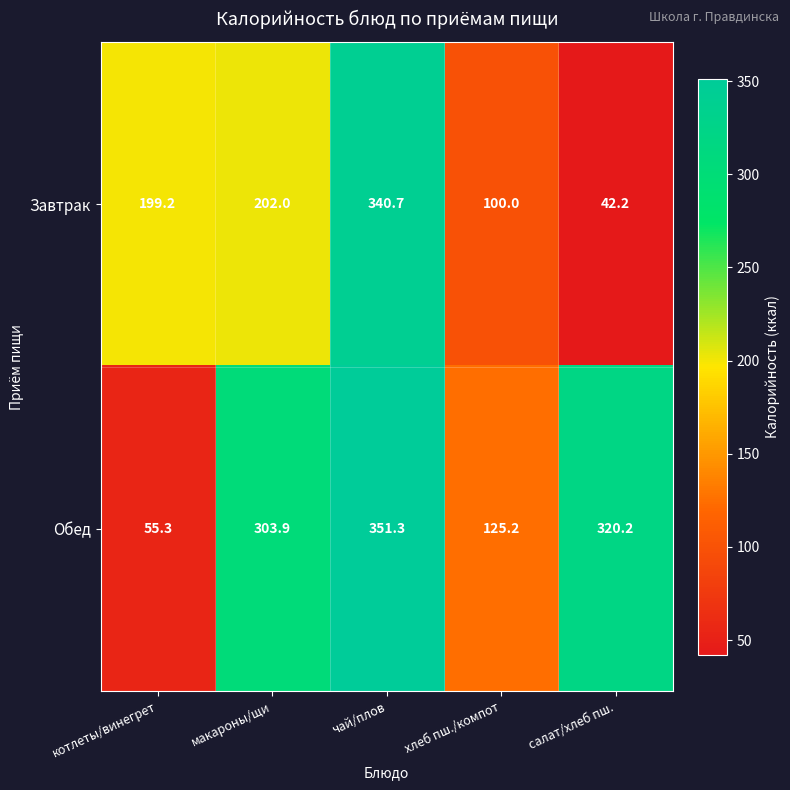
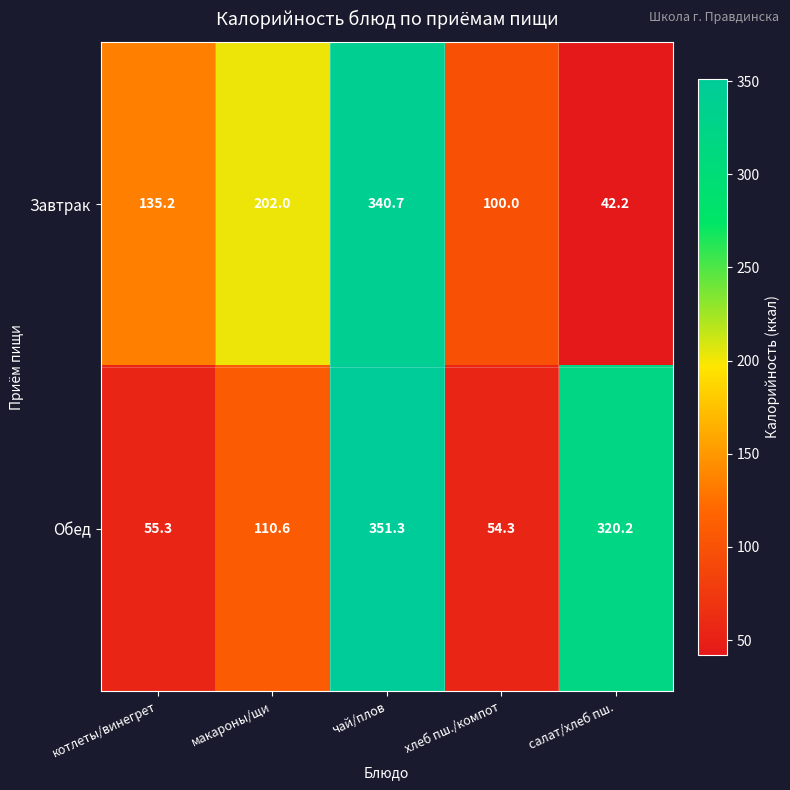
Завтрак, котлеты/винегрет: 199.2 -> 135.2
Обед, макароны/щи: 303.9 -> 110.6
Обед, хлеб пш./компот: 125.2 -> 54.3
